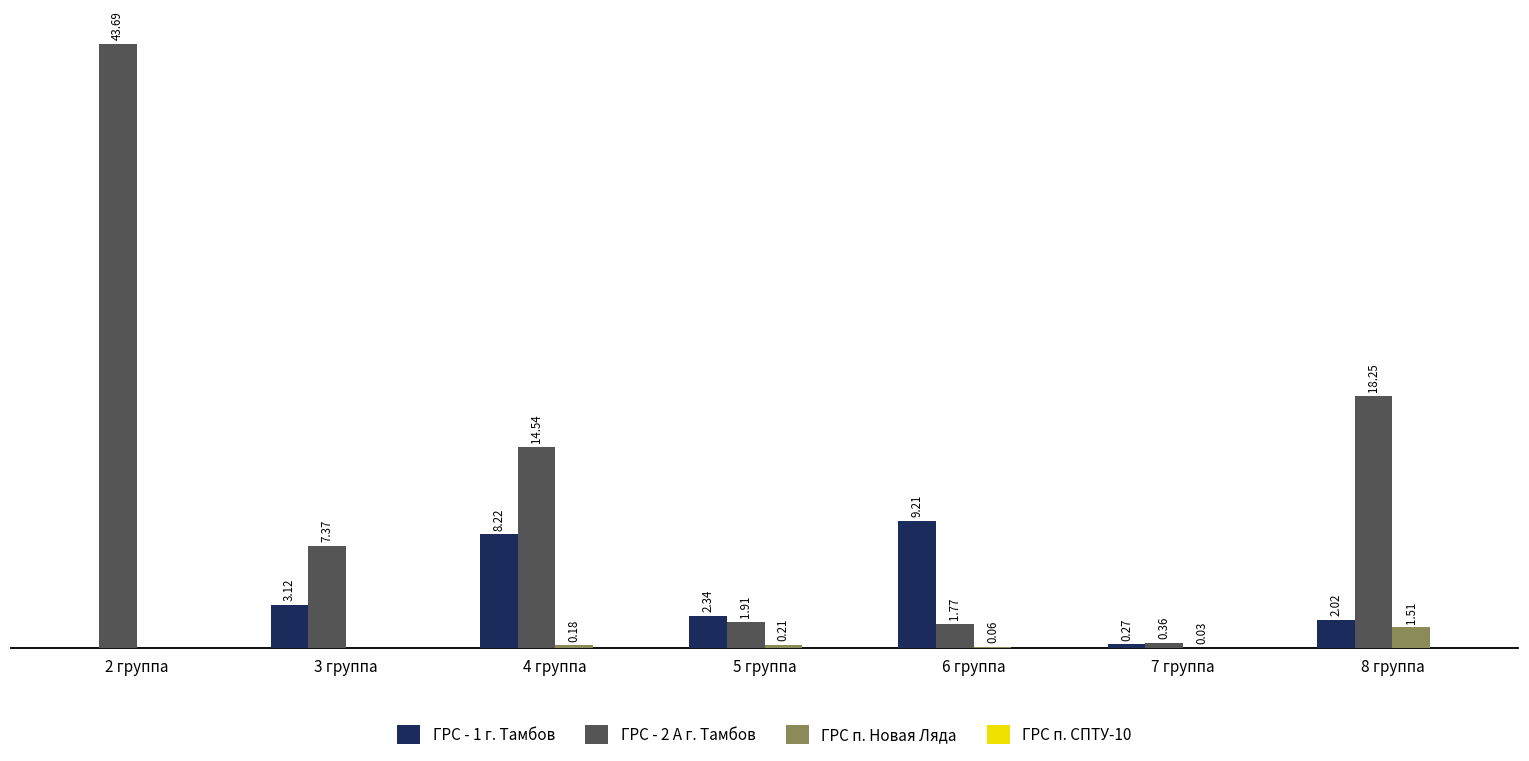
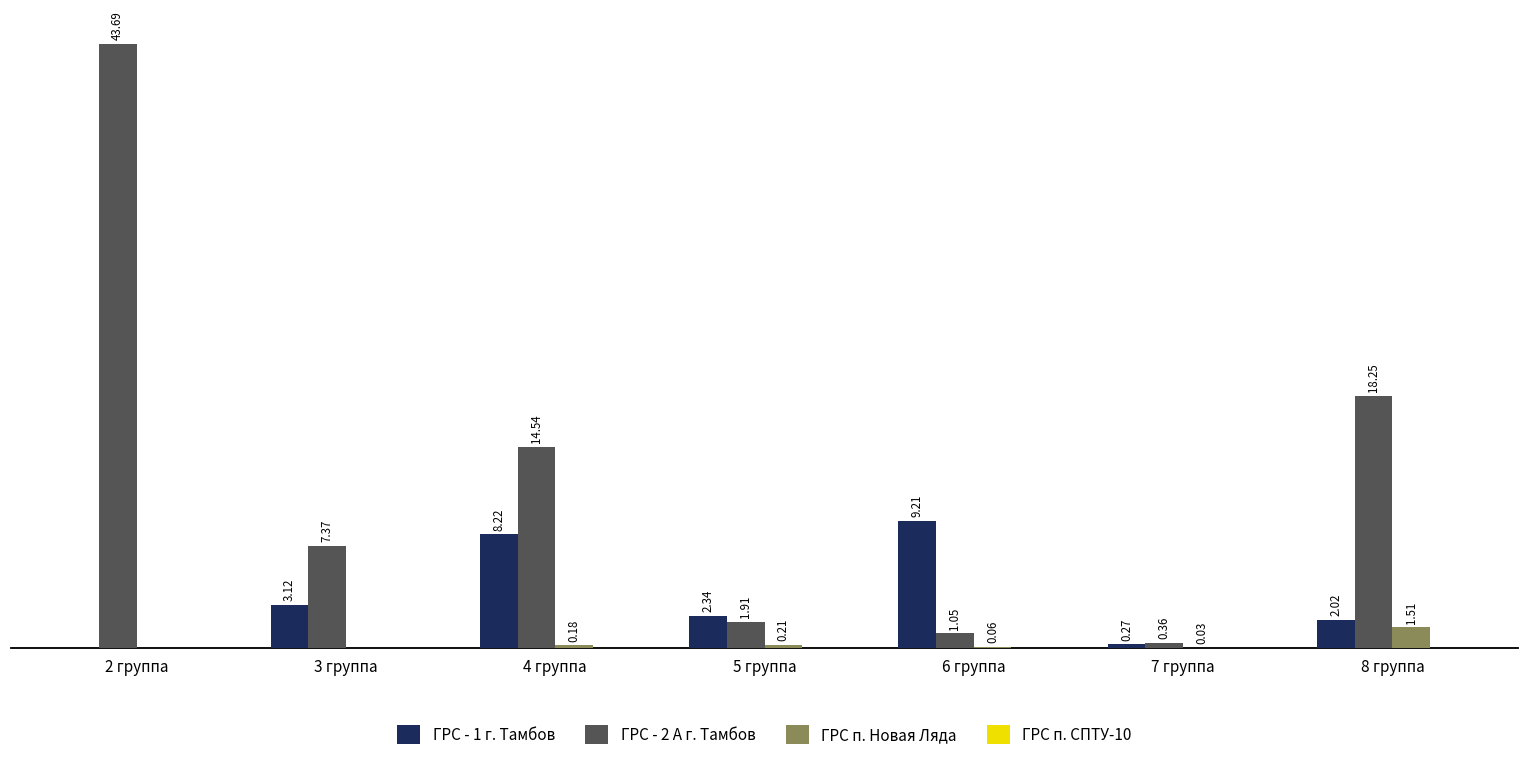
ГРС - 2 А г. Тамбов, 6 группа: 1.77 -> 1.05
